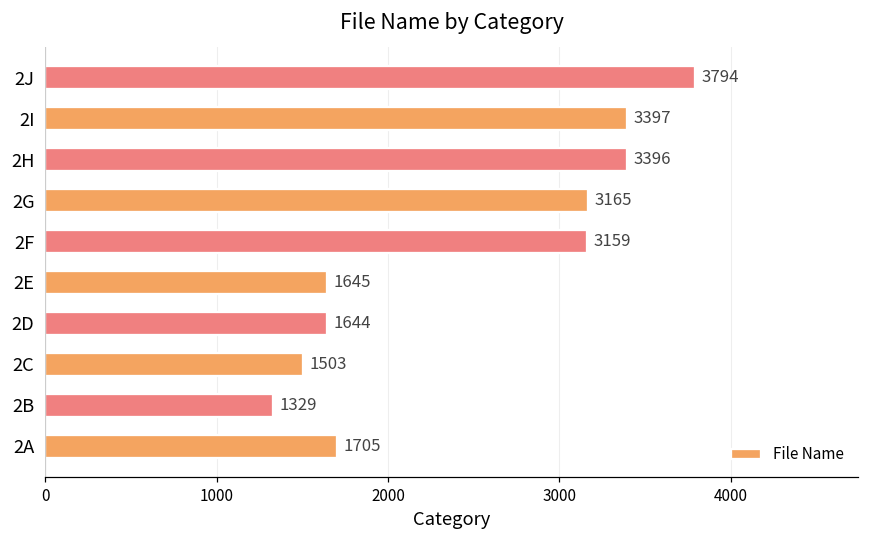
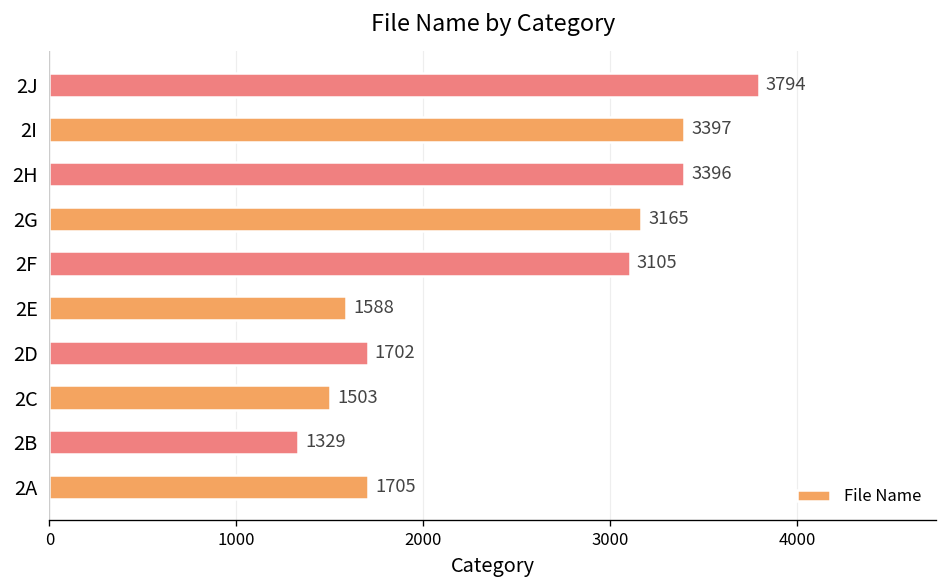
2F: 3159 -> 3105
2E: 1645 -> 1588
2D: 1644 -> 1702
